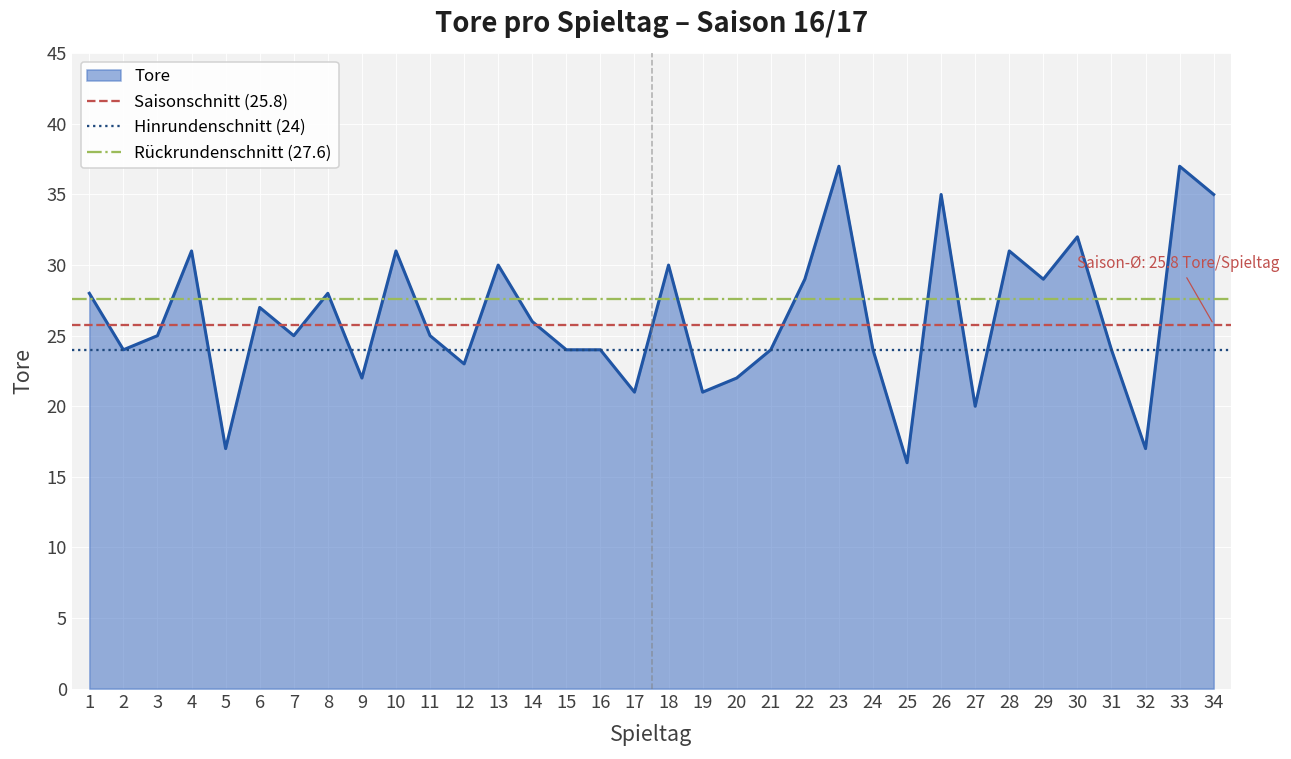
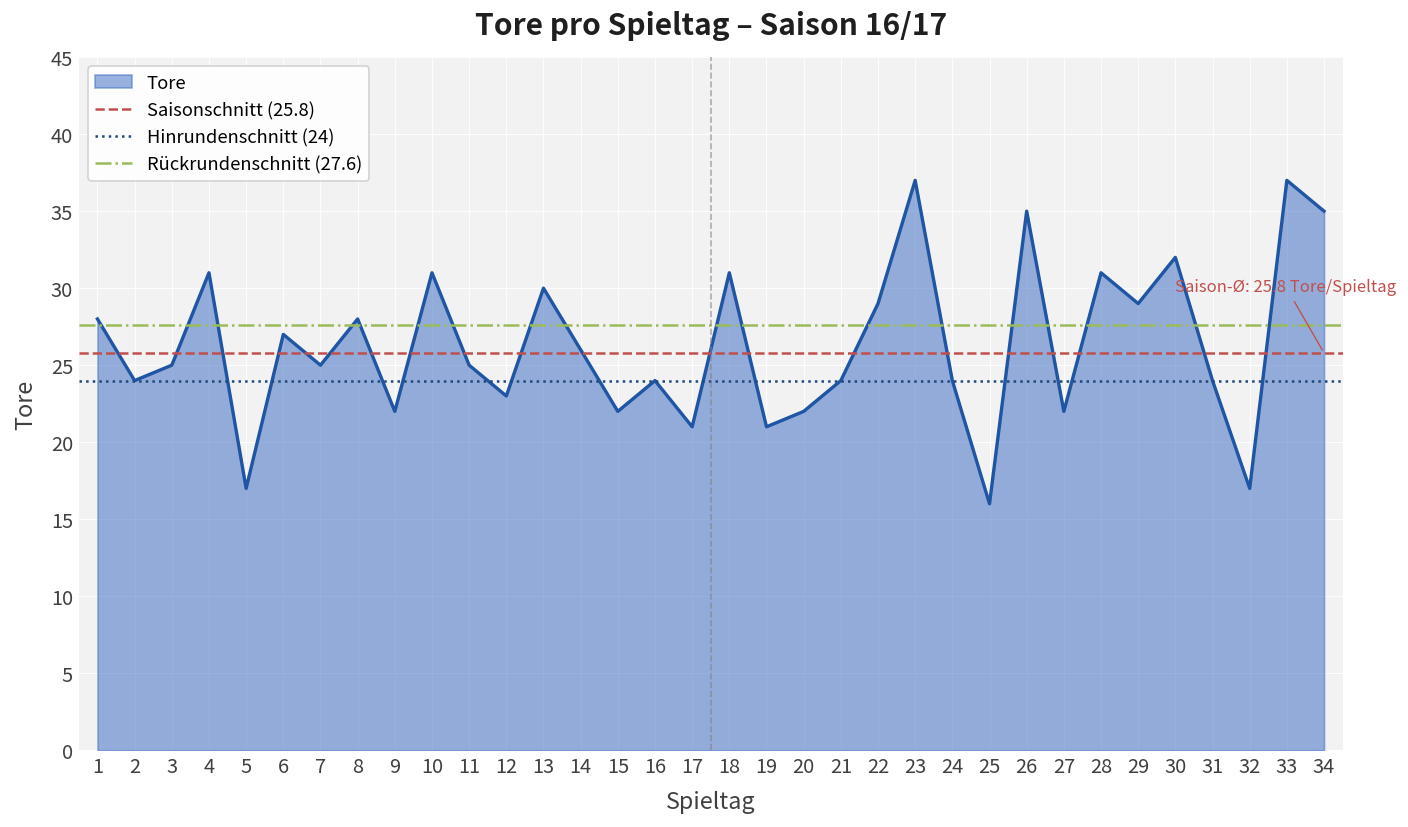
15: 24 -> 22
18: 30 -> 31
27: 20 -> 22
